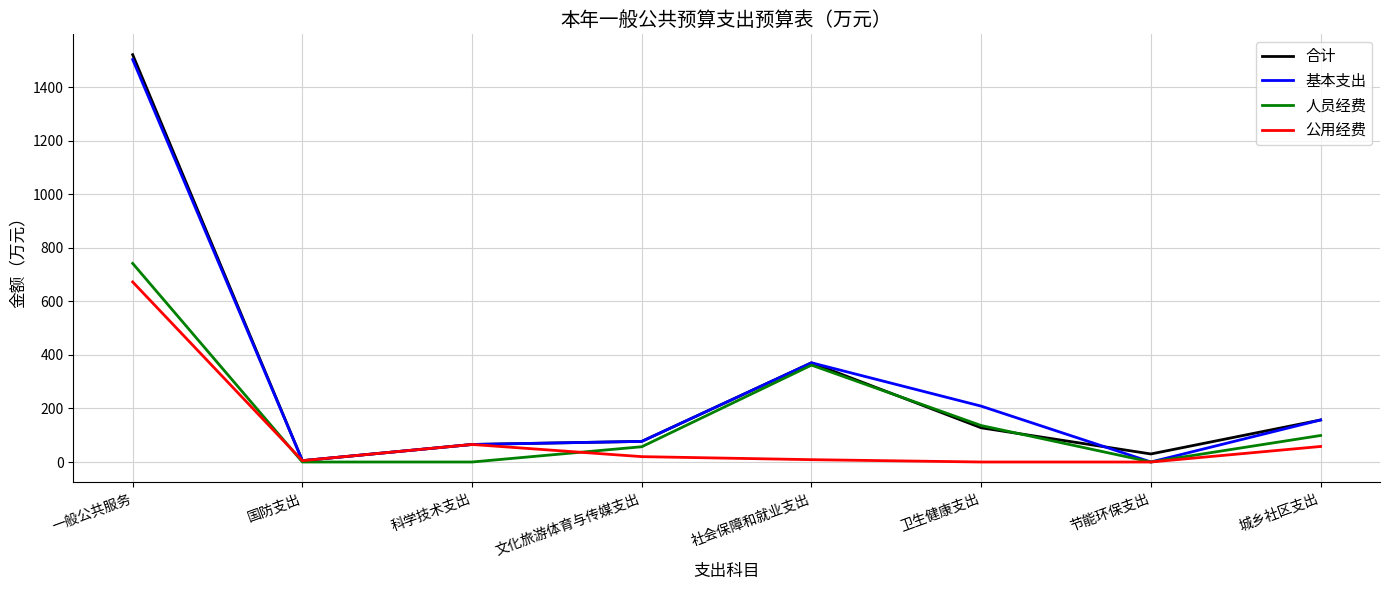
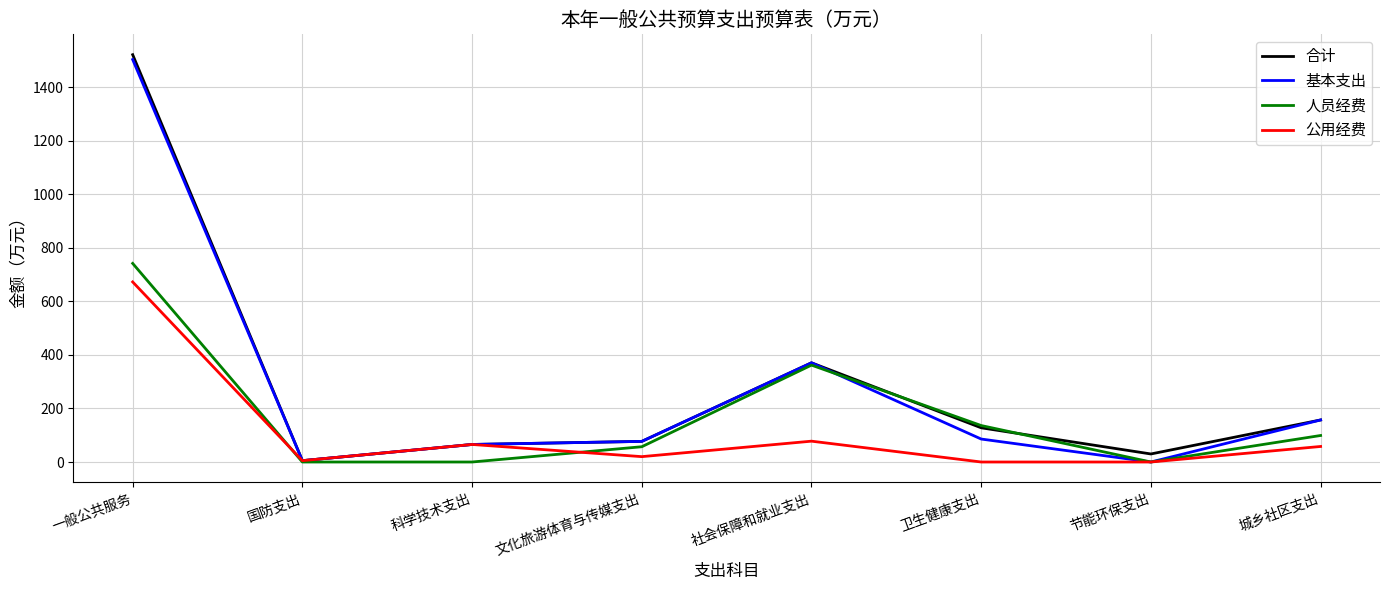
公用经费, 社会保障和就业支出: 10 -> 80
基本支出, 卫生健康支出: 210 -> 90
